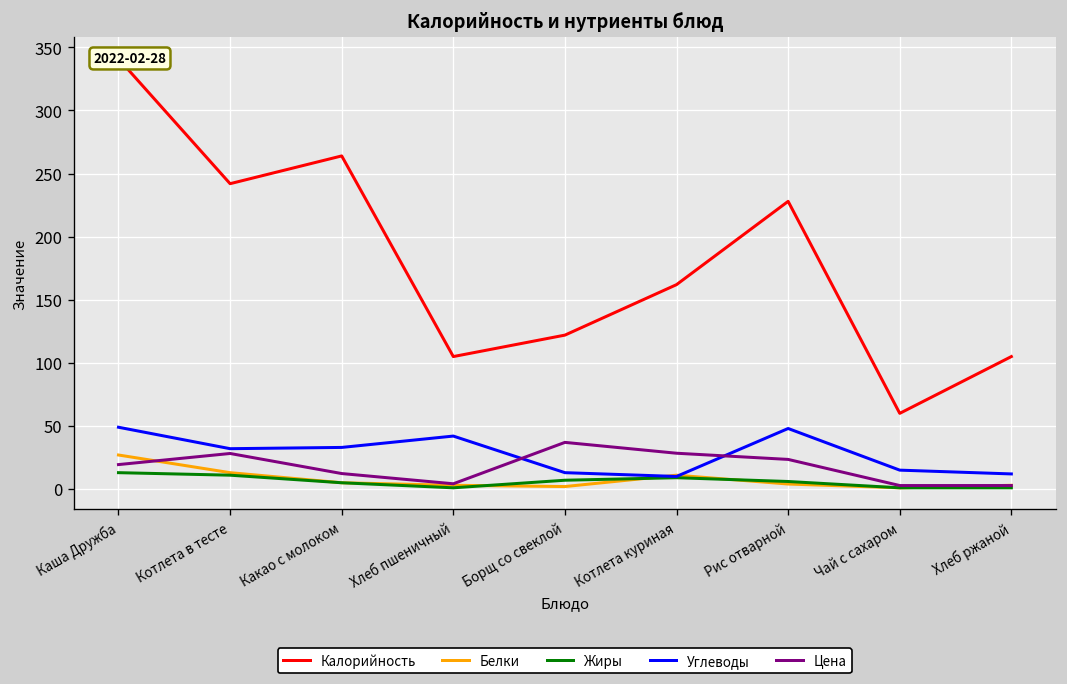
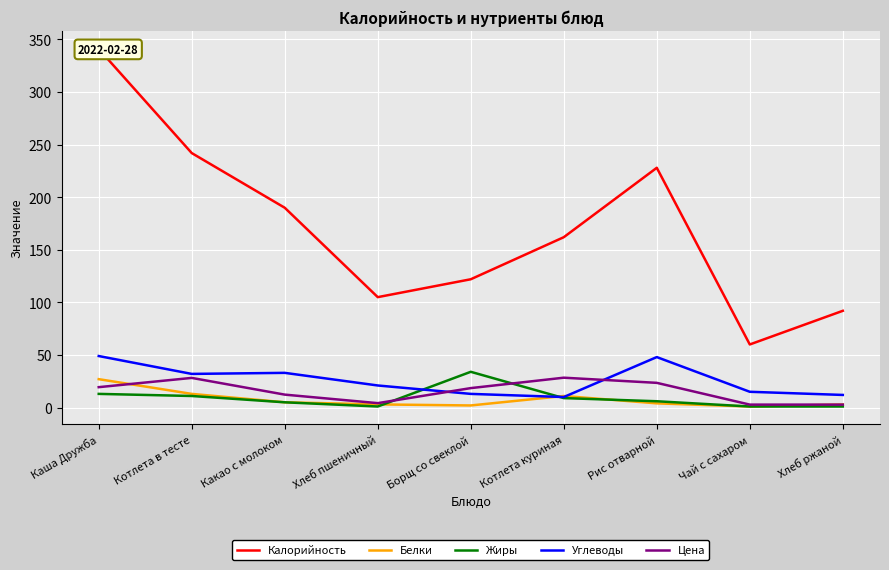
Калорийность, Какао с молоком: 264 -> 190
Углеводы, Хлеб пшеничный: 42 -> 21
Жиры, Борщ со свеклой: 7 -> 34
Цена, Борщ со свеклой: 37 -> 19
Калорийность, Хлеб ржаной: 105 -> 92
